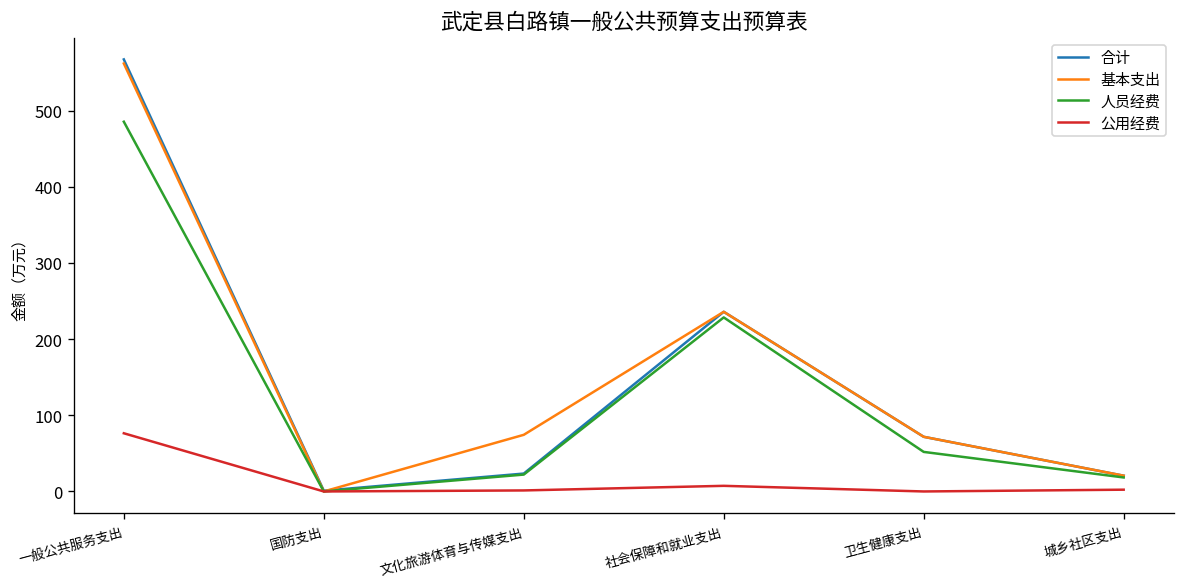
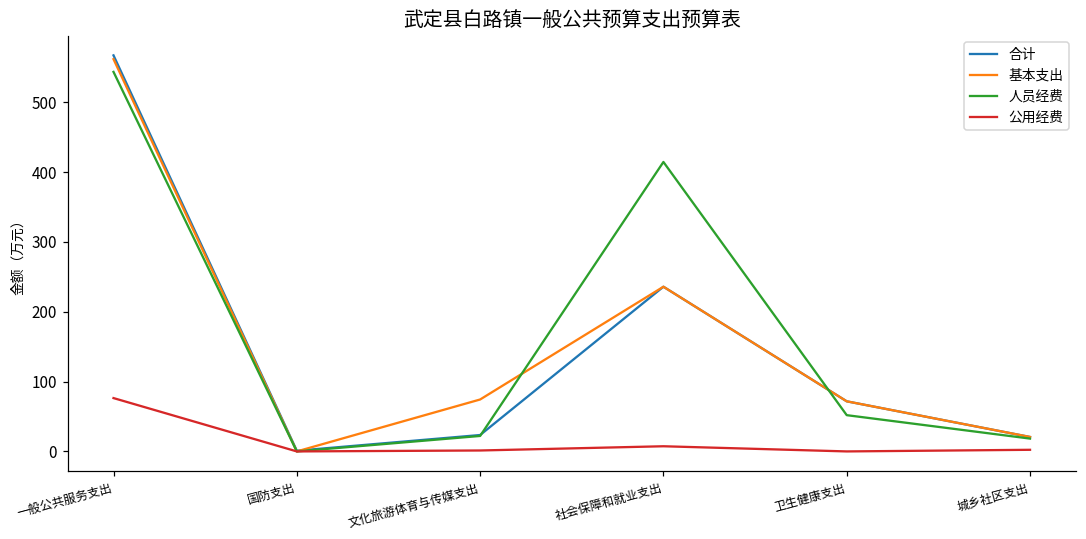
人员经费, 一般公共服务支出: 490 -> 540
人员经费, 社会保障和就业支出: 230 -> 410
